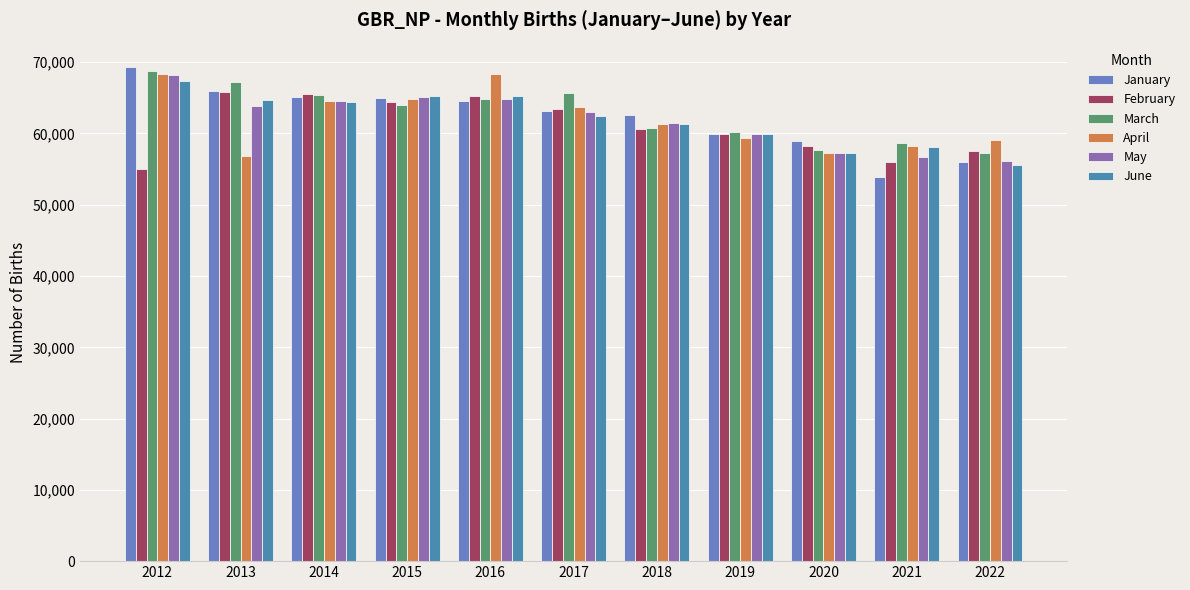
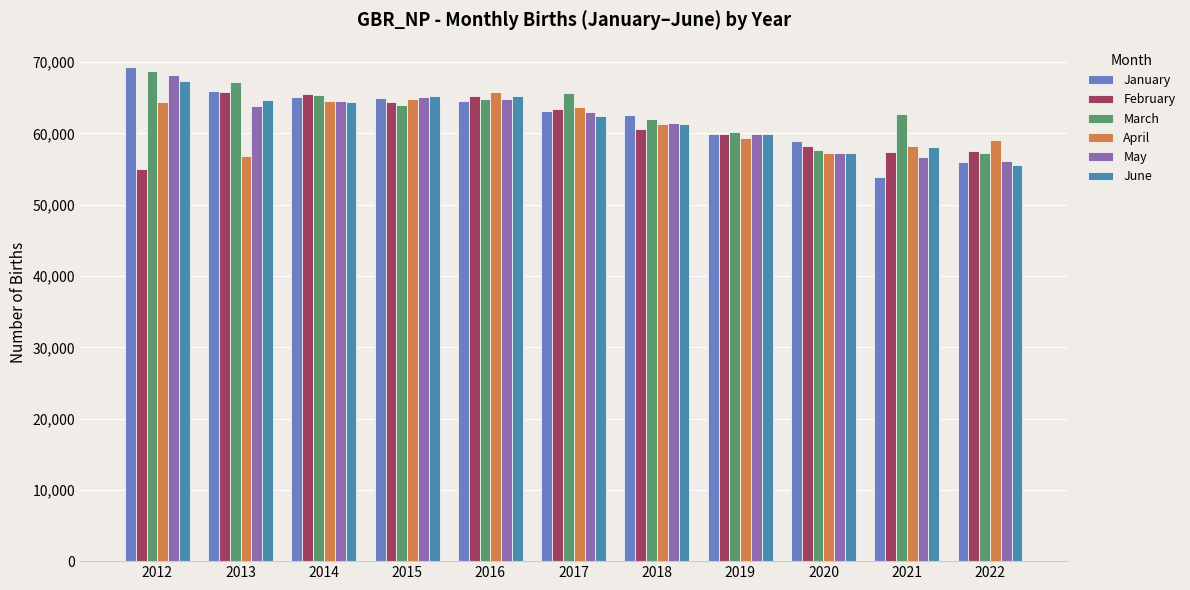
April, 2012: 68,000 -> 64,000
April, 2016: 68,000 -> 66,000
March, 2018: 61,000 -> 62,000
February, 2021: 56,000 -> 57,000
March, 2021: 59,000 -> 63,000
